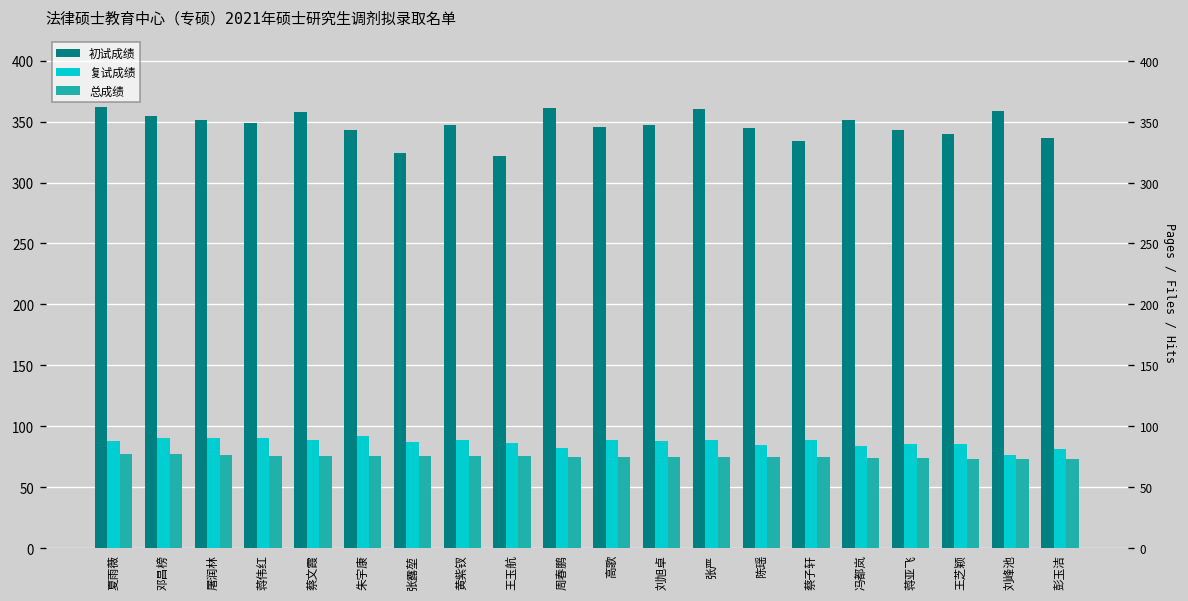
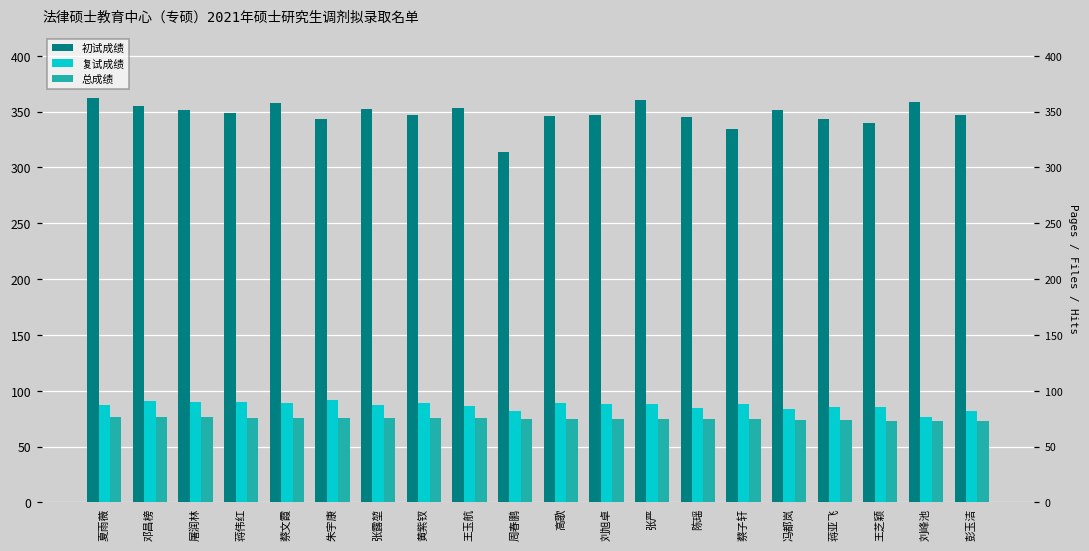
初试成绩, 张露堃: 324 -> 352
初试成绩, 王玉航: 322 -> 353
初试成绩, 周春鹏: 361 -> 314
初试成绩, 彭玉洁: 337 -> 347
